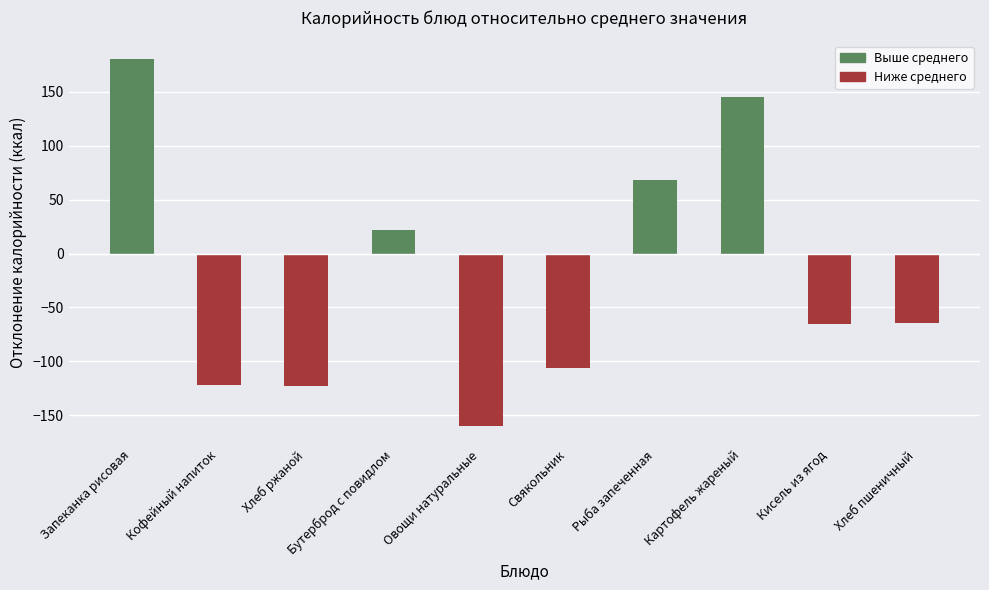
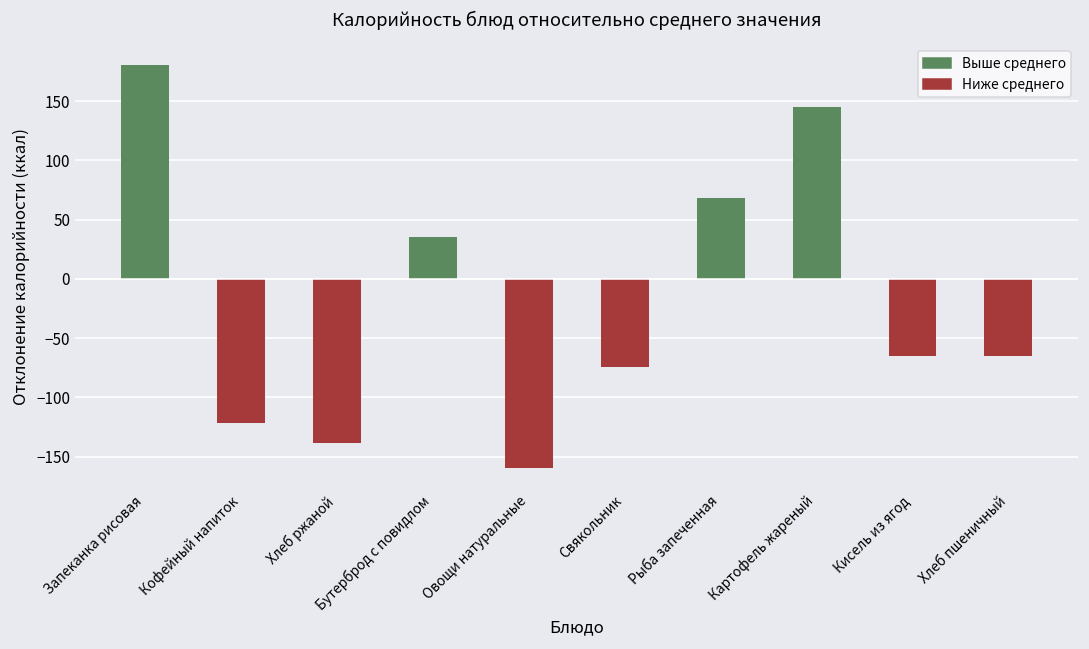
Хлеб ржаной: -123 -> -138
Бутерброд с повидлом: 22 -> 35
Свякольник: -106 -> -74
